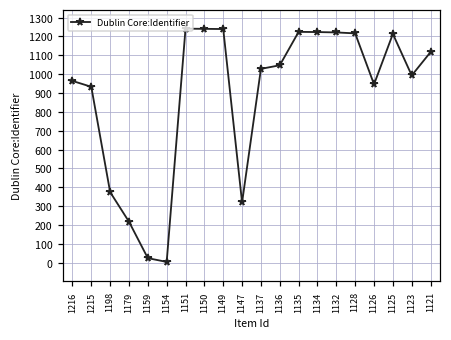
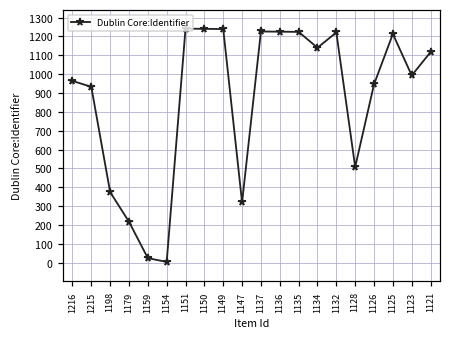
1137: 1030 -> 1230
1136: 1050 -> 1230
1134: 1220 -> 1140
1128: 1220 -> 510
